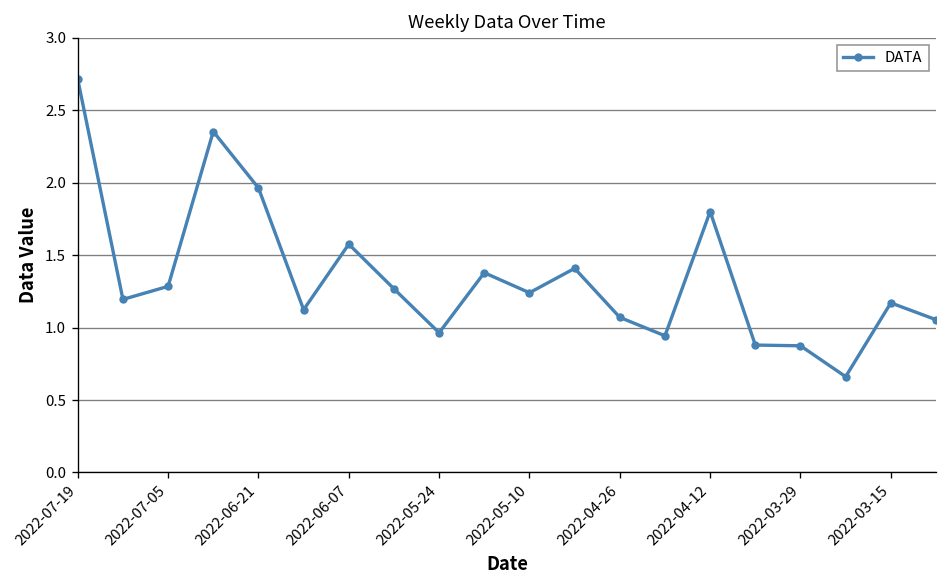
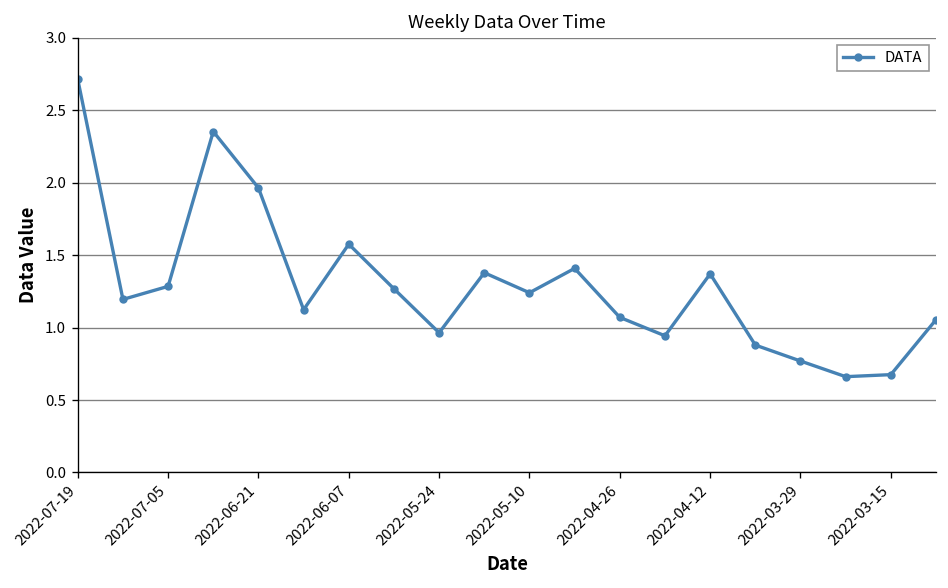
2022-04-12: 1.80 -> 1.37
2022-03-29: 0.87 -> 0.77
2022-03-15: 1.17 -> 0.68
